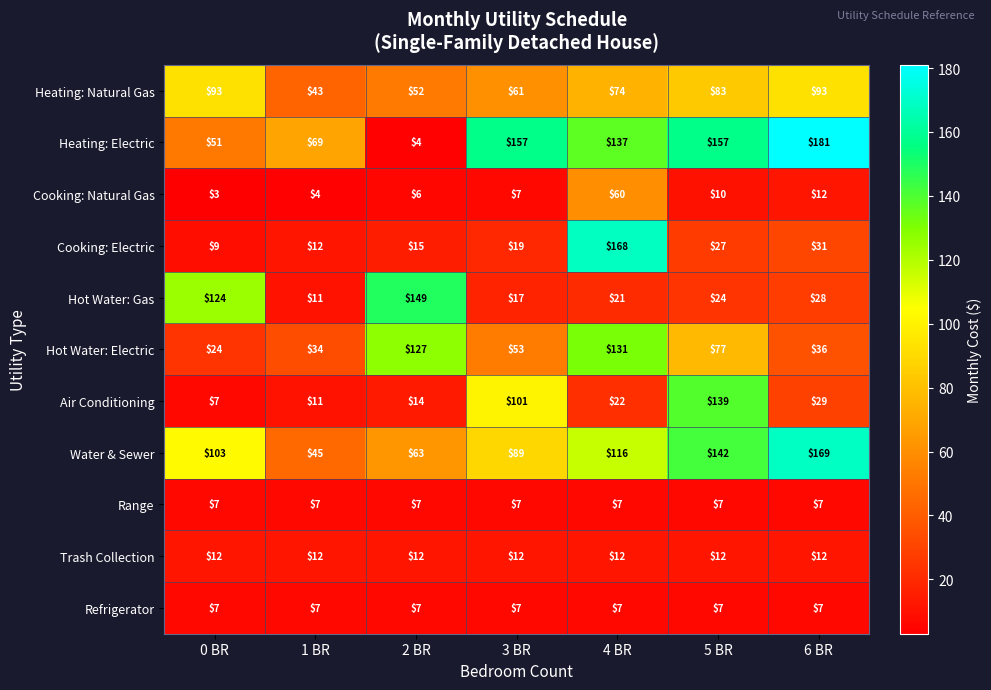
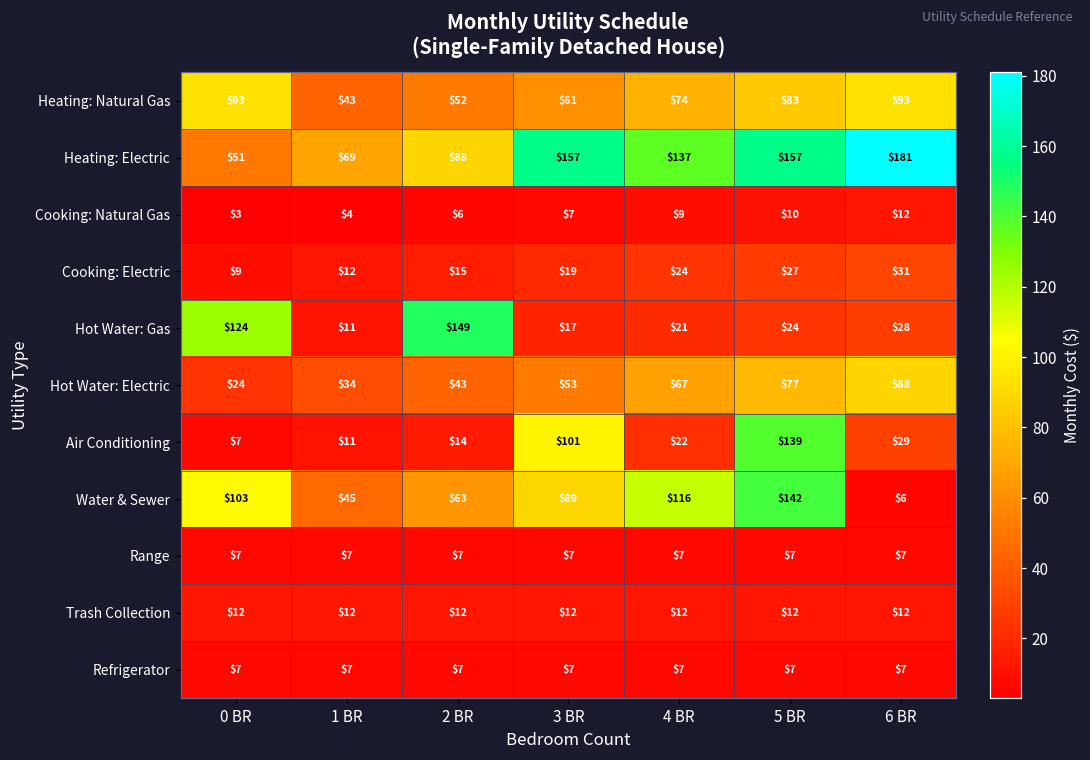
Heating: Electric, 2 BR: $4 -> $88
Cooking: Natural Gas, 4 BR: $60 -> $9
Cooking: Electric, 4 BR: $168 -> $24
Hot Water: Electric, 2 BR: $127 -> $43
Hot Water: Electric, 4 BR: $131 -> $67
Hot Water: Electric, 6 BR: $36 -> $88
Water & Sewer, 6 BR: $169 -> $6
